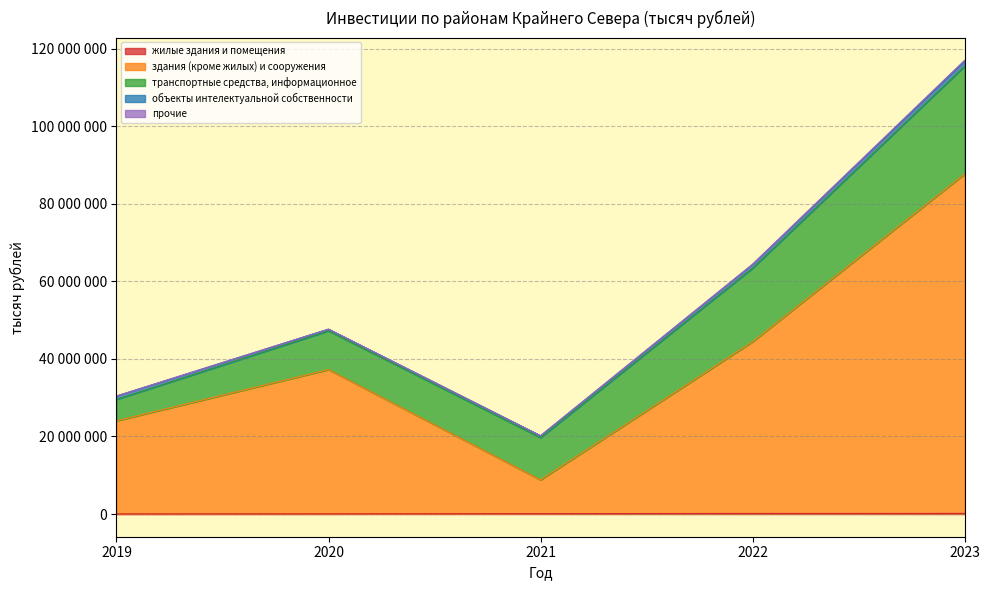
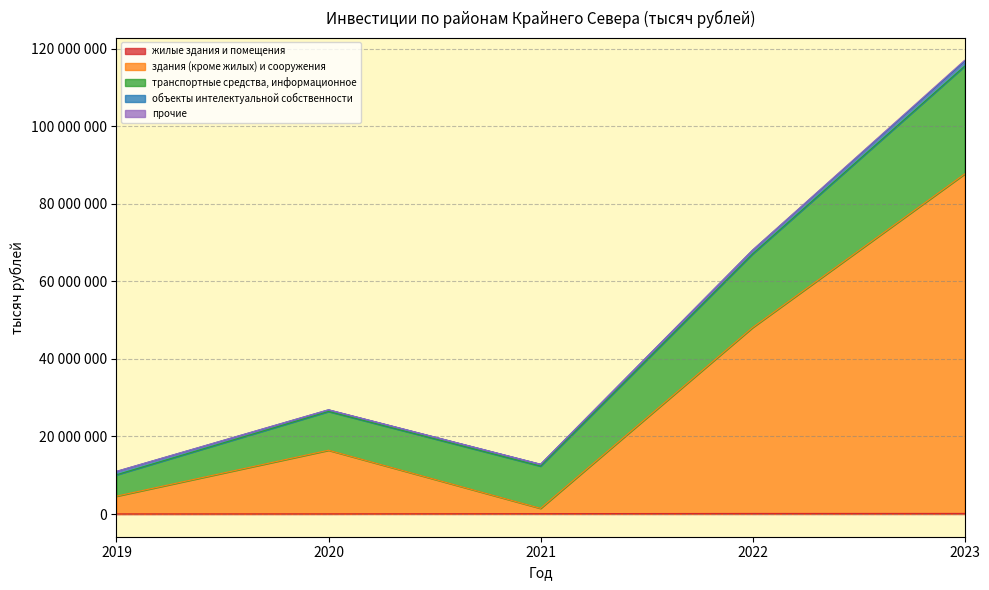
здания (кроме жилых) и сооружения, 2019: 24000000 -> 5000000
здания (кроме жилых) и сооружения, 2020: 37000000 -> 16000000
здания (кроме жилых) и сооружения, 2021: 9000000 -> 1000000
здания (кроме жилых) и сооружения, 2022: 44000000 -> 48000000
